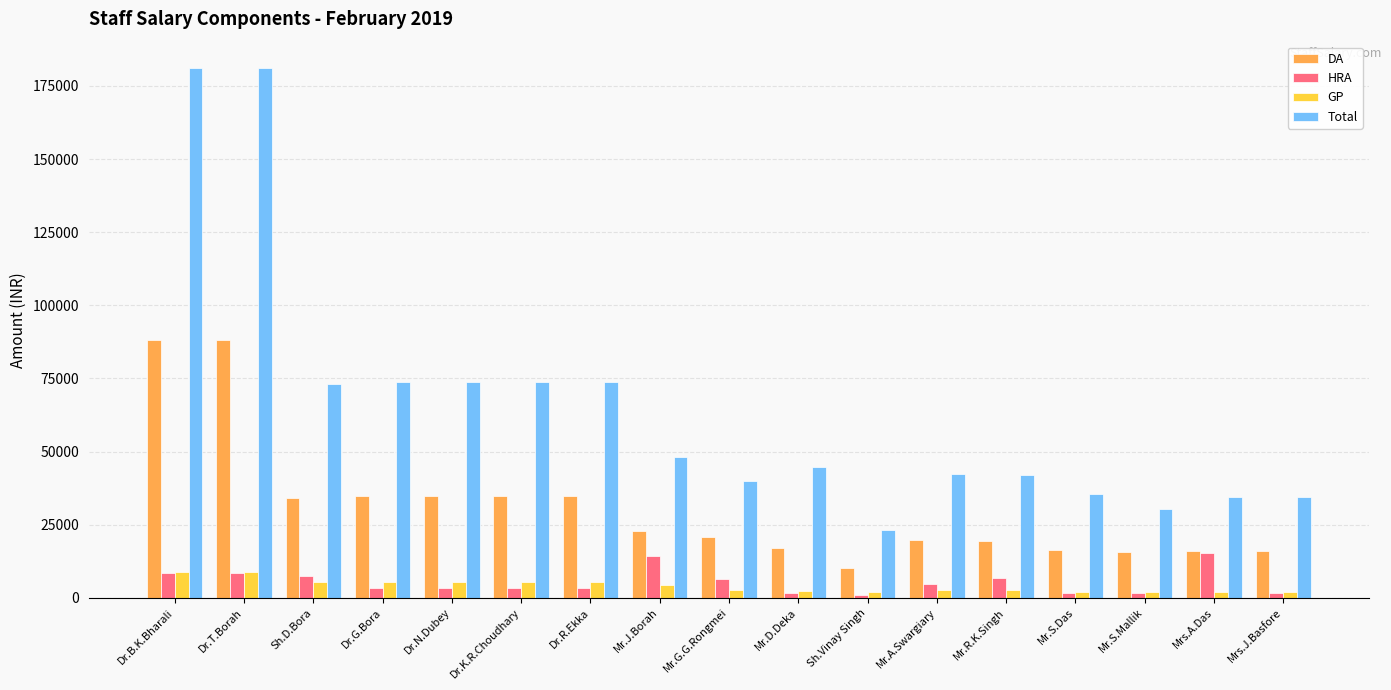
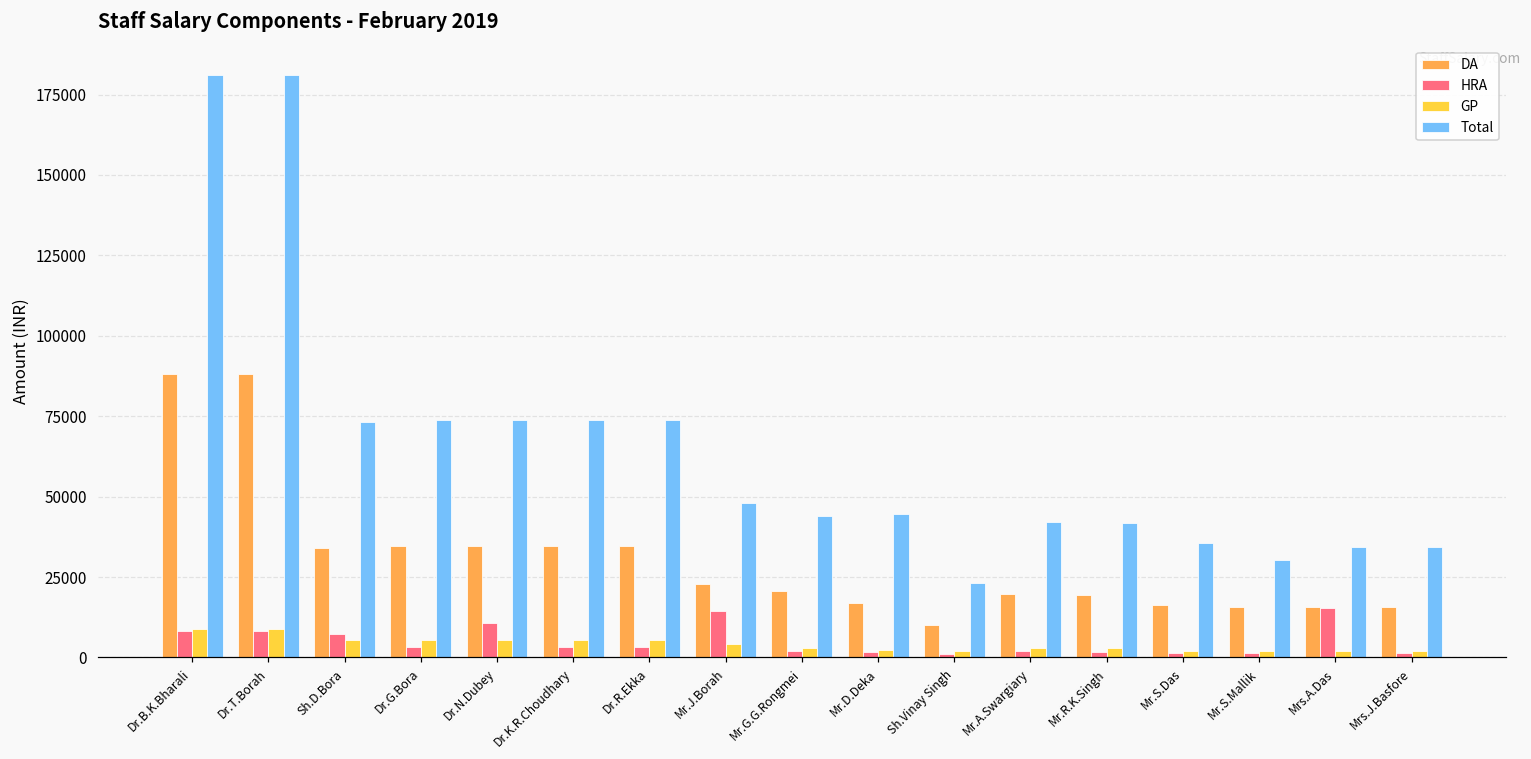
HRA, Dr.N.Dubey: 3000 -> 11000
HRA, Mr.G.G.Rongmei: 6000 -> 2000
Total, Mr.G.G.Rongmei: 40000 -> 44000
HRA, Mr.A.Swargiary: 5000 -> 2000
HRA, Mr.R.K.Singh: 7000 -> 2000
